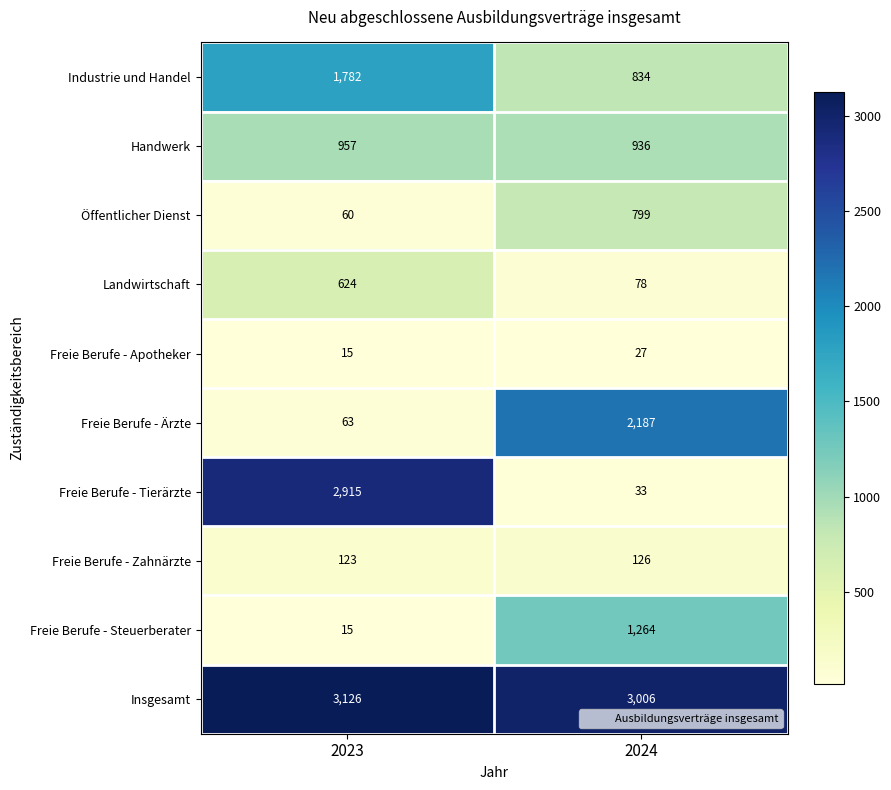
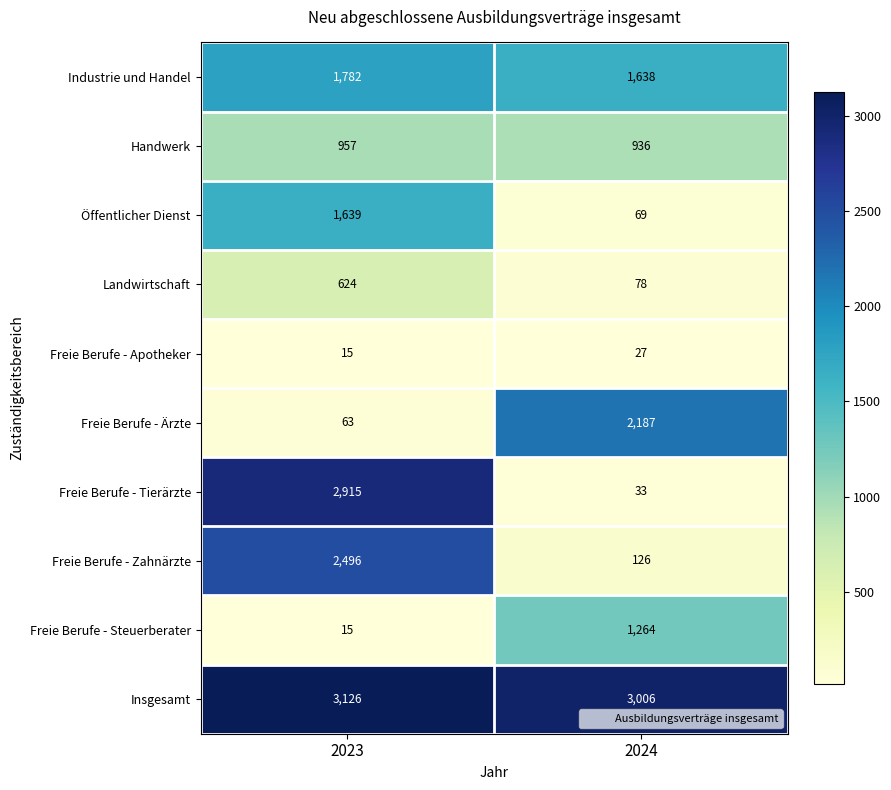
Industrie und Handel, 2024: 834 -> 1,638
Öffentlicher Dienst, 2023: 60 -> 1,639
Öffentlicher Dienst, 2024: 799 -> 69
Freie Berufe - Zahnärzte, 2023: 123 -> 2,496
